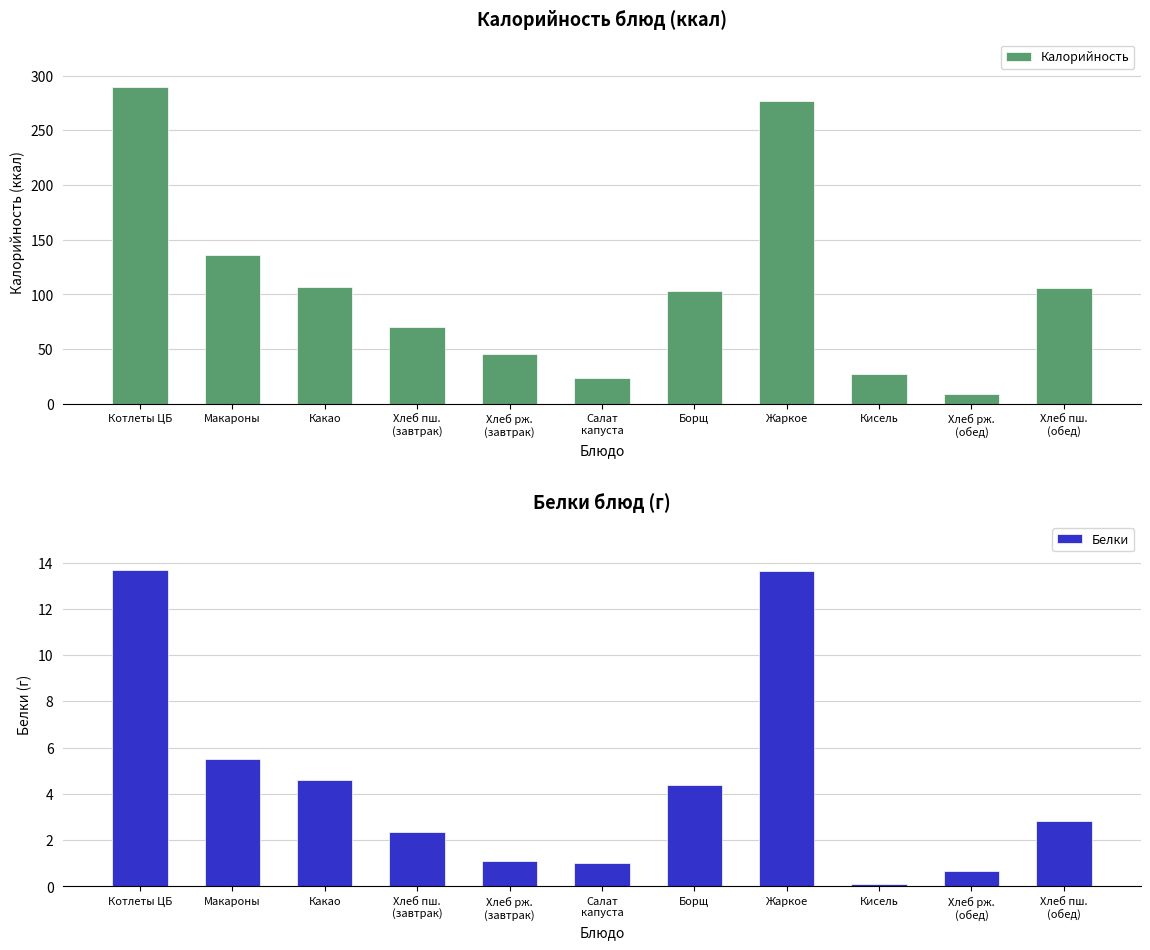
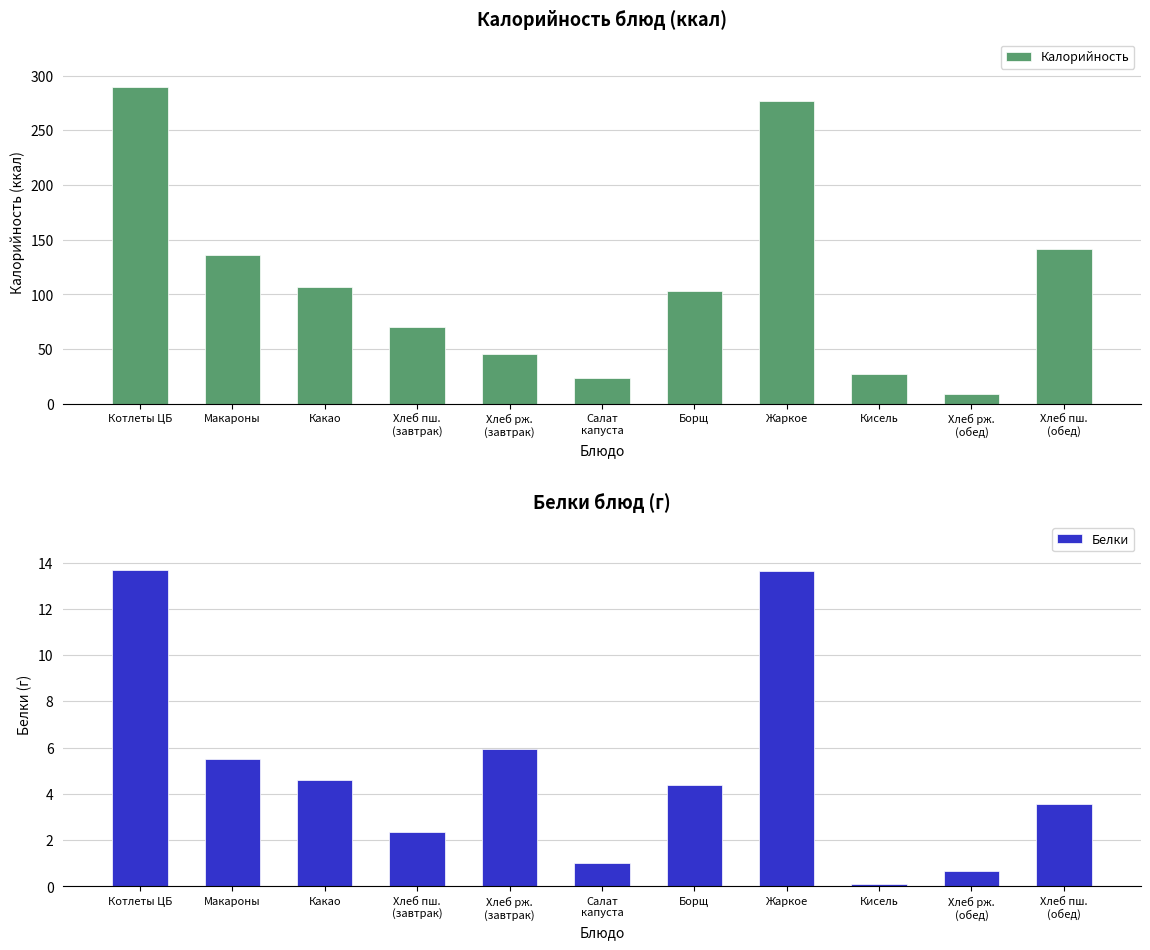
Калорийность блюд (ккал), Хлеб пш. (обед): 106 -> 142
Белки блюд (г), Хлеб рж. (завтрак): 1.1 -> 6.0
Белки блюд (г), Хлеб пш. (обед): 2.8 -> 3.6
